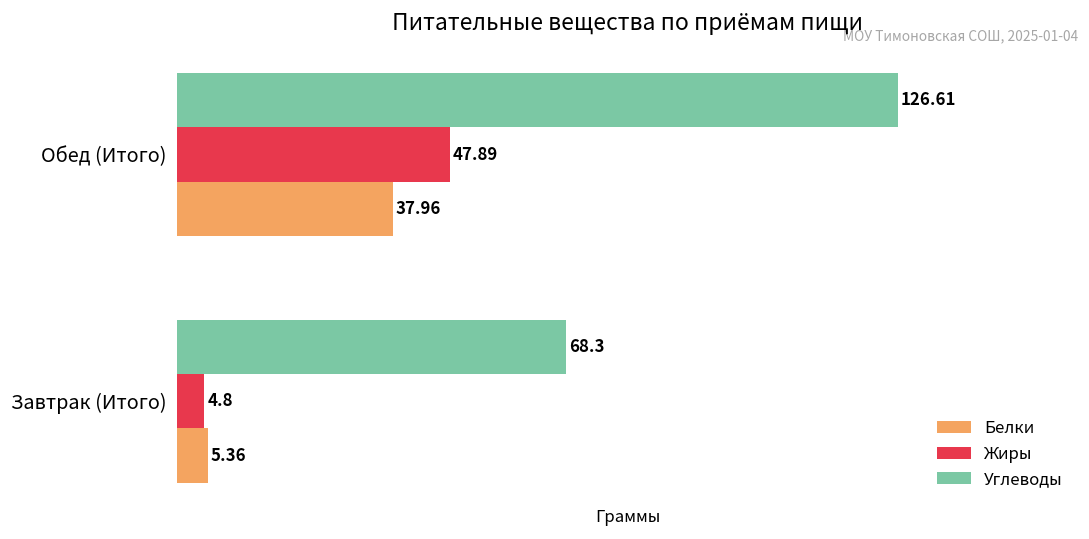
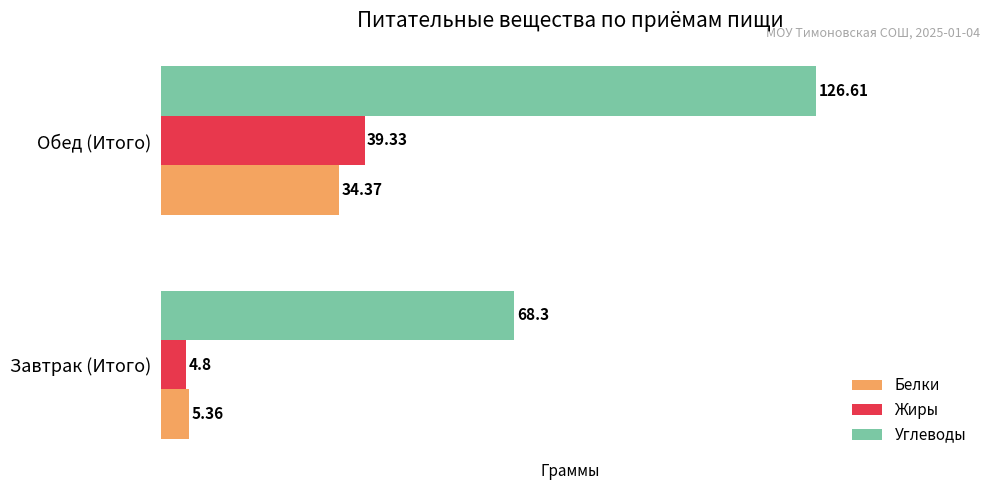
Жиры, Обед (Итого): 47.89 -> 39.33
Белки, Обед (Итого): 37.96 -> 34.37
